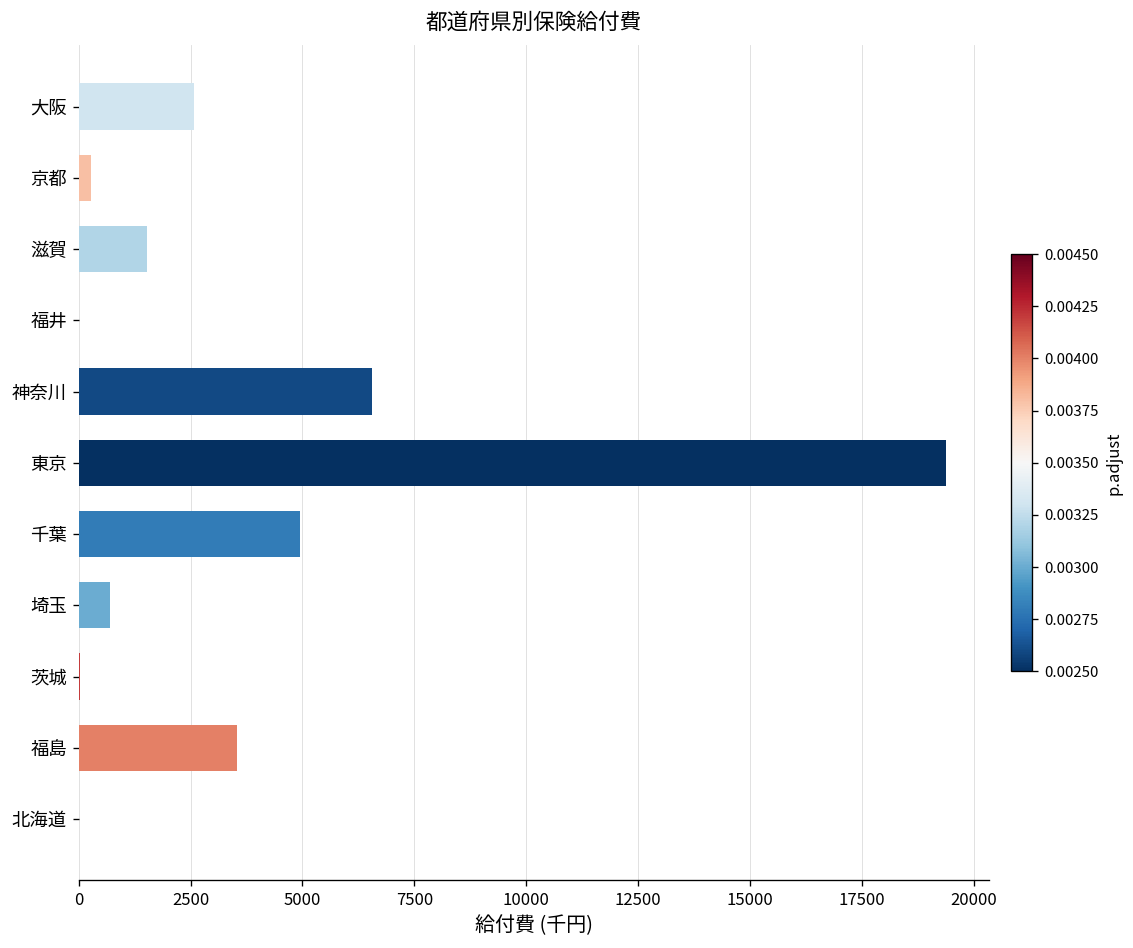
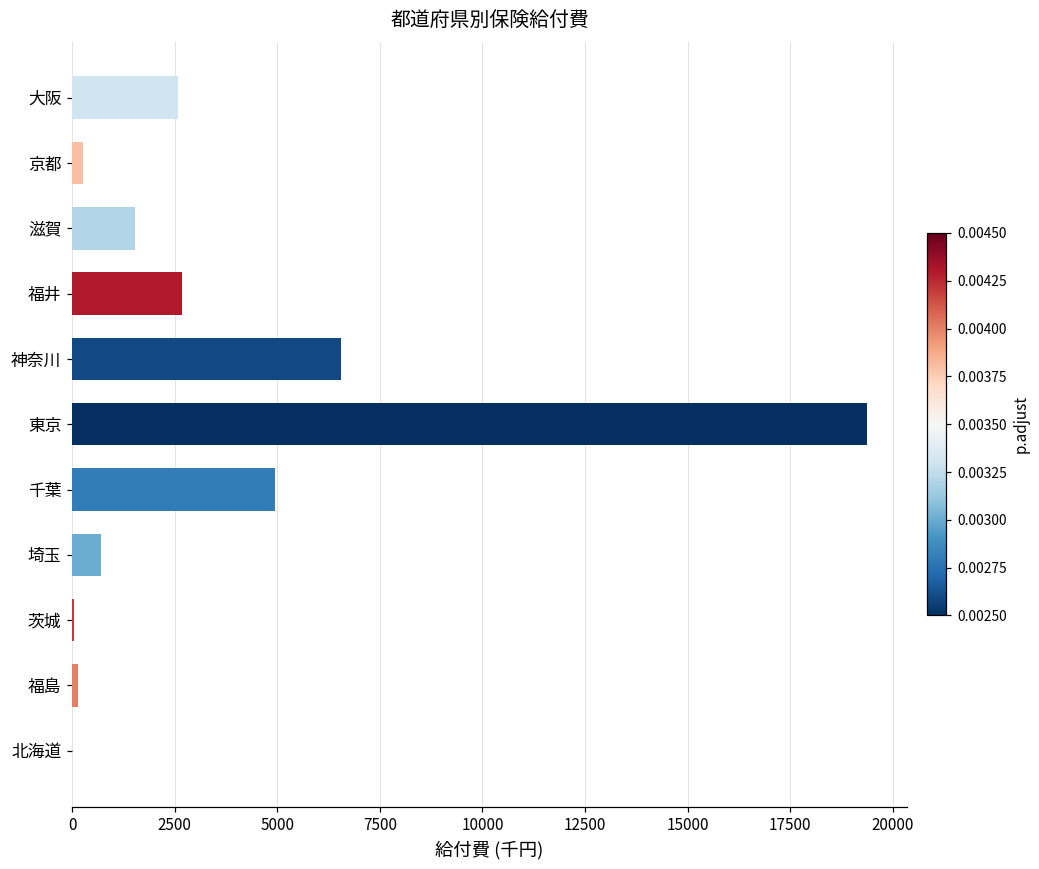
福井: 0 -> 2700
福島: 3500 -> 100
